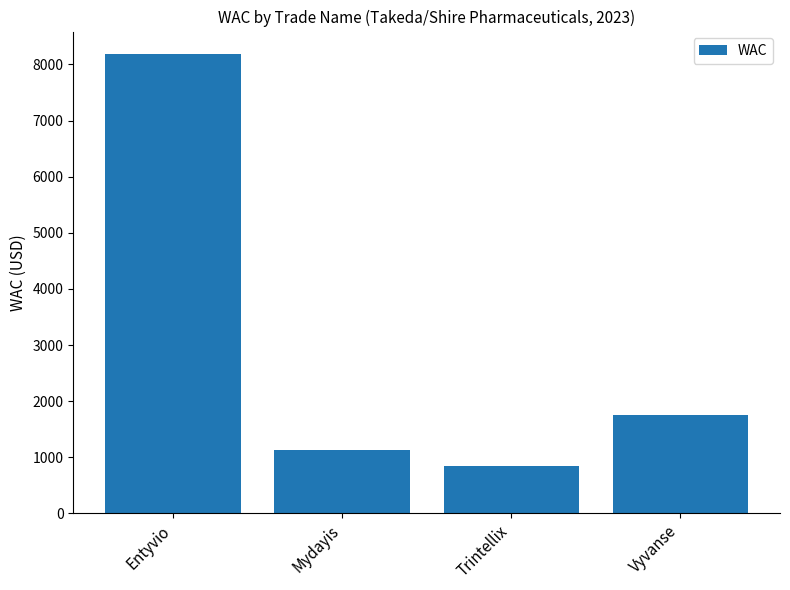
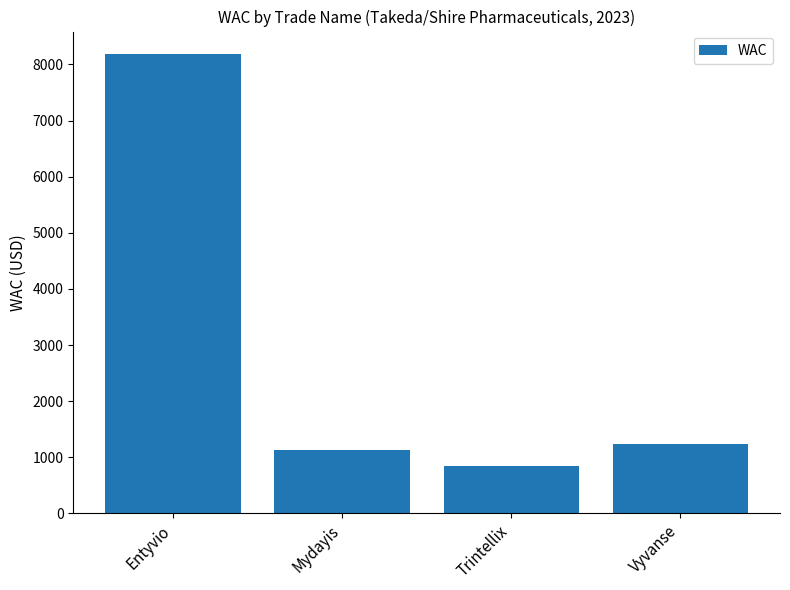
Vyvanse: 1800 -> 1200
